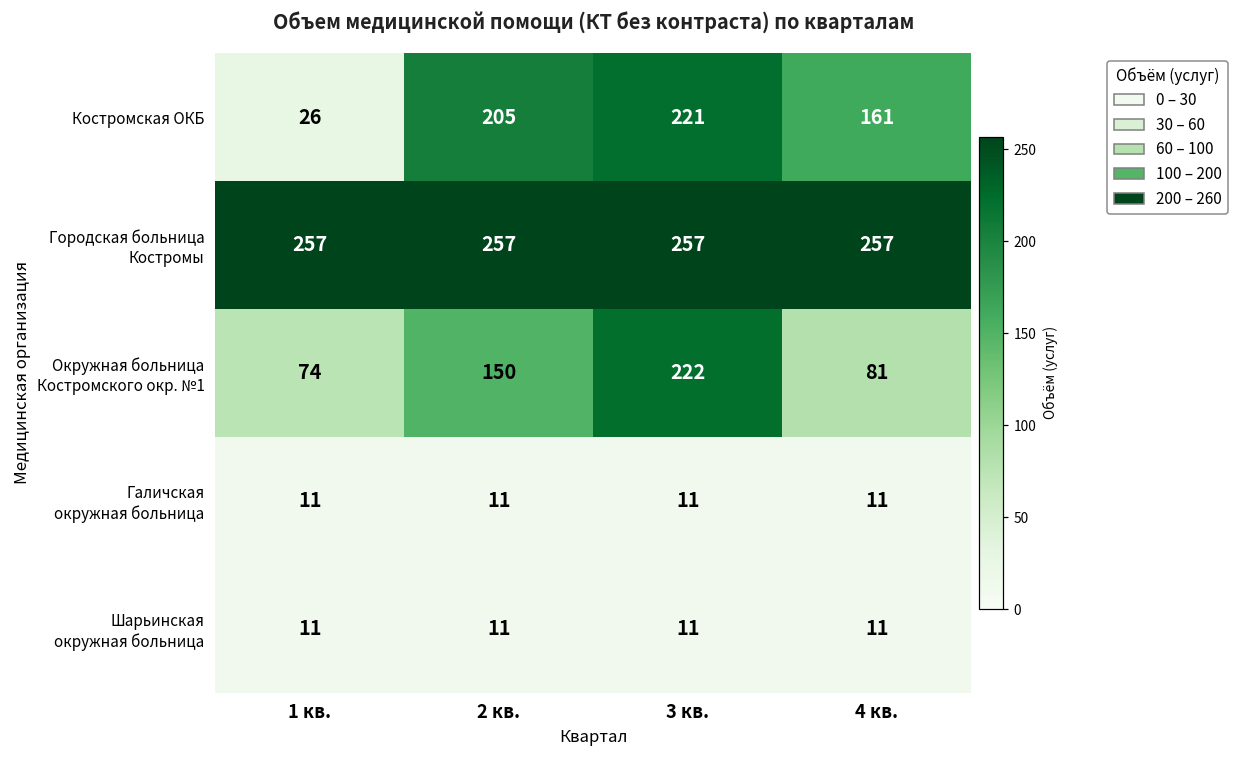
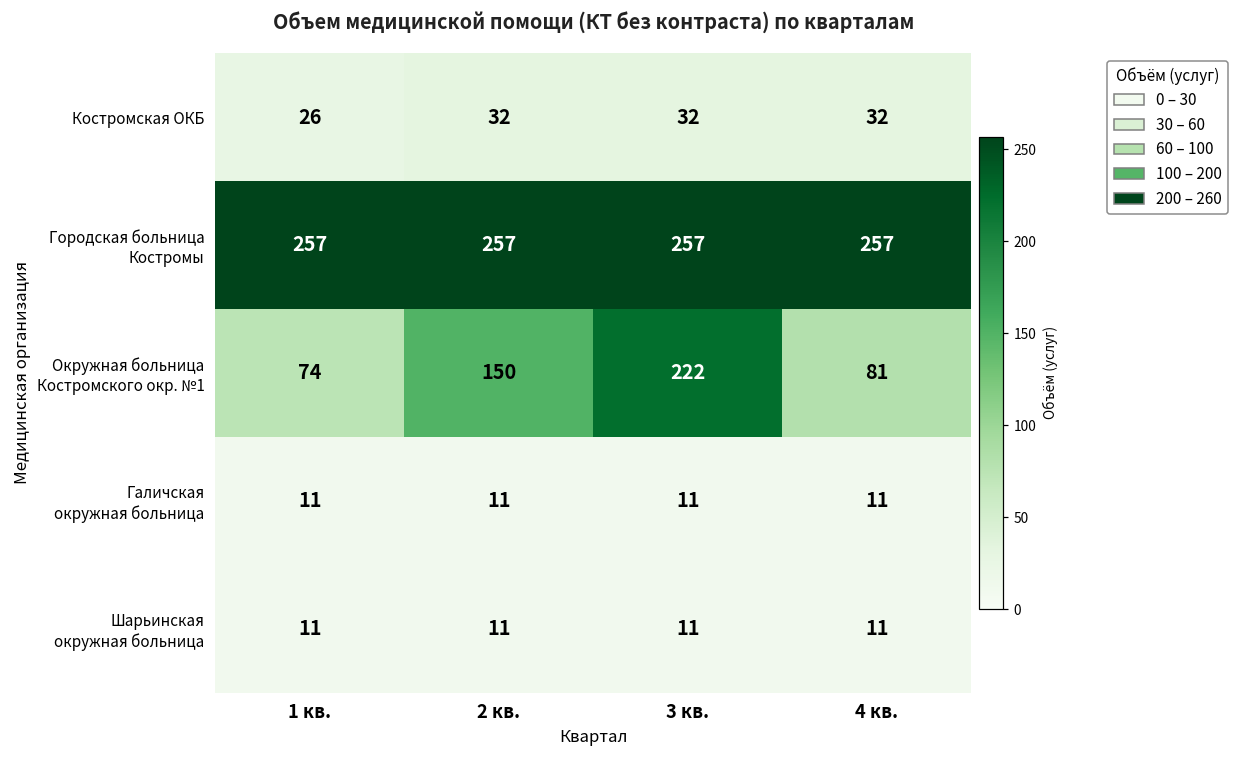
Костромская ОКБ, 2 кв.: 205 -> 32
Костромская ОКБ, 3 кв.: 221 -> 32
Костромская ОКБ, 4 кв.: 161 -> 32
